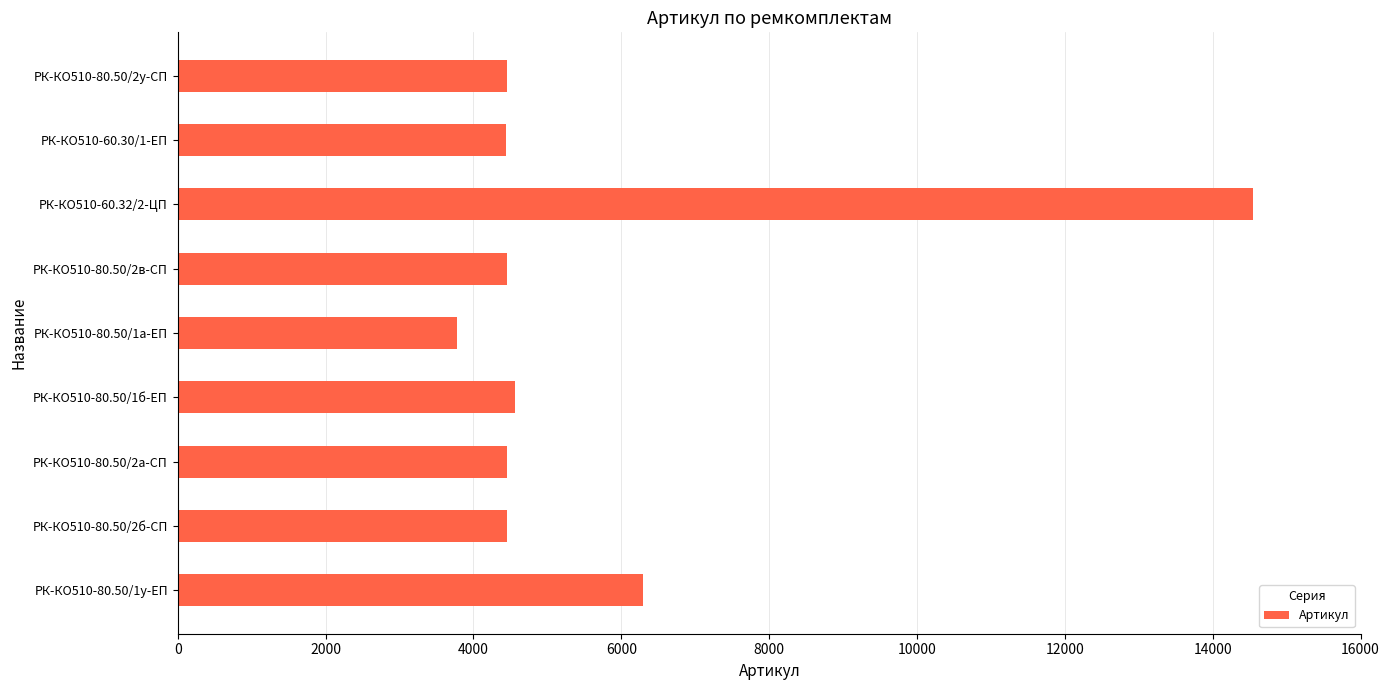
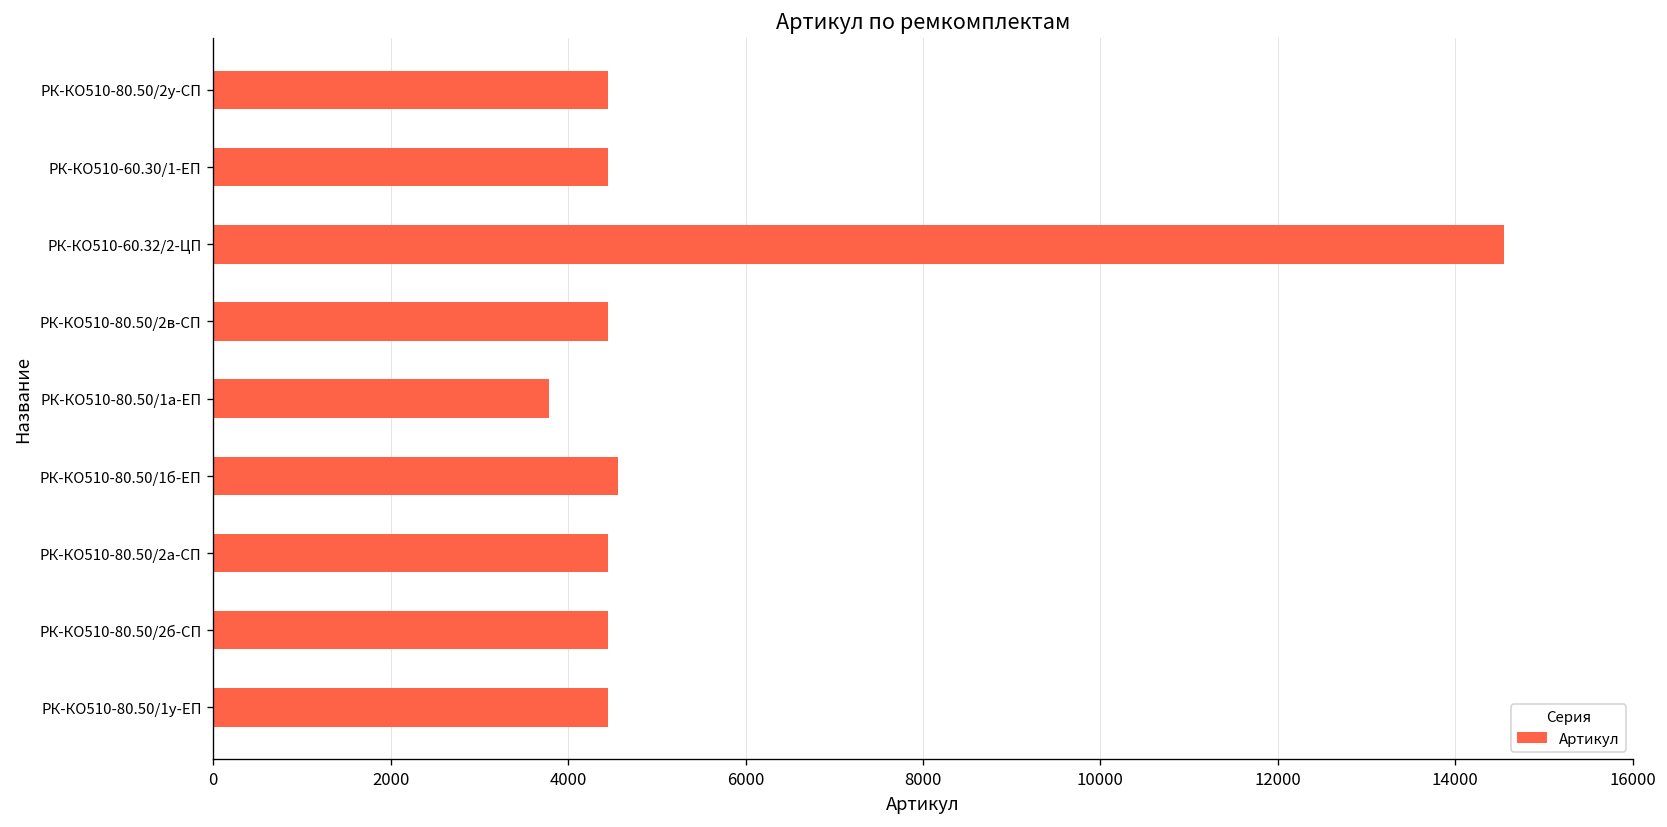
РК-КО510-80.50/1у-ЕП: 6300 -> 4500
